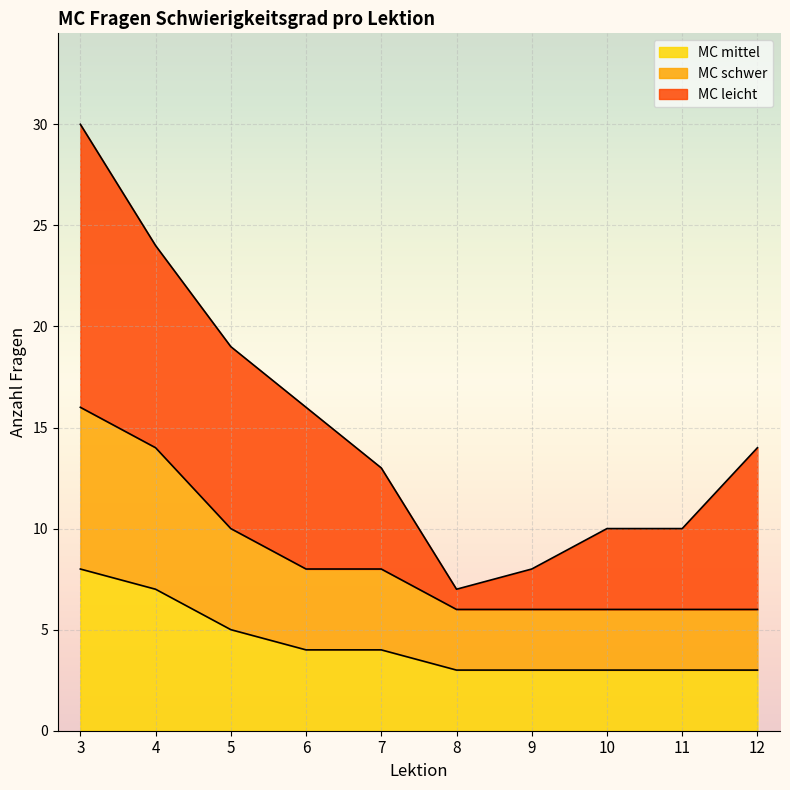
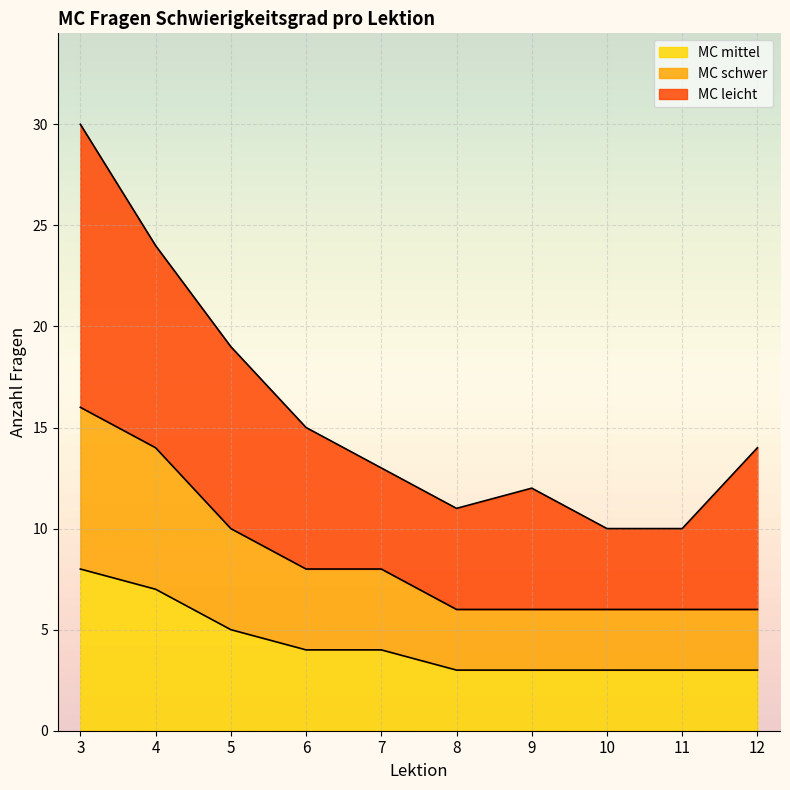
MC leicht, 6: 8 -> 7
MC leicht, 8: 1 -> 5
MC leicht, 9: 2 -> 6
